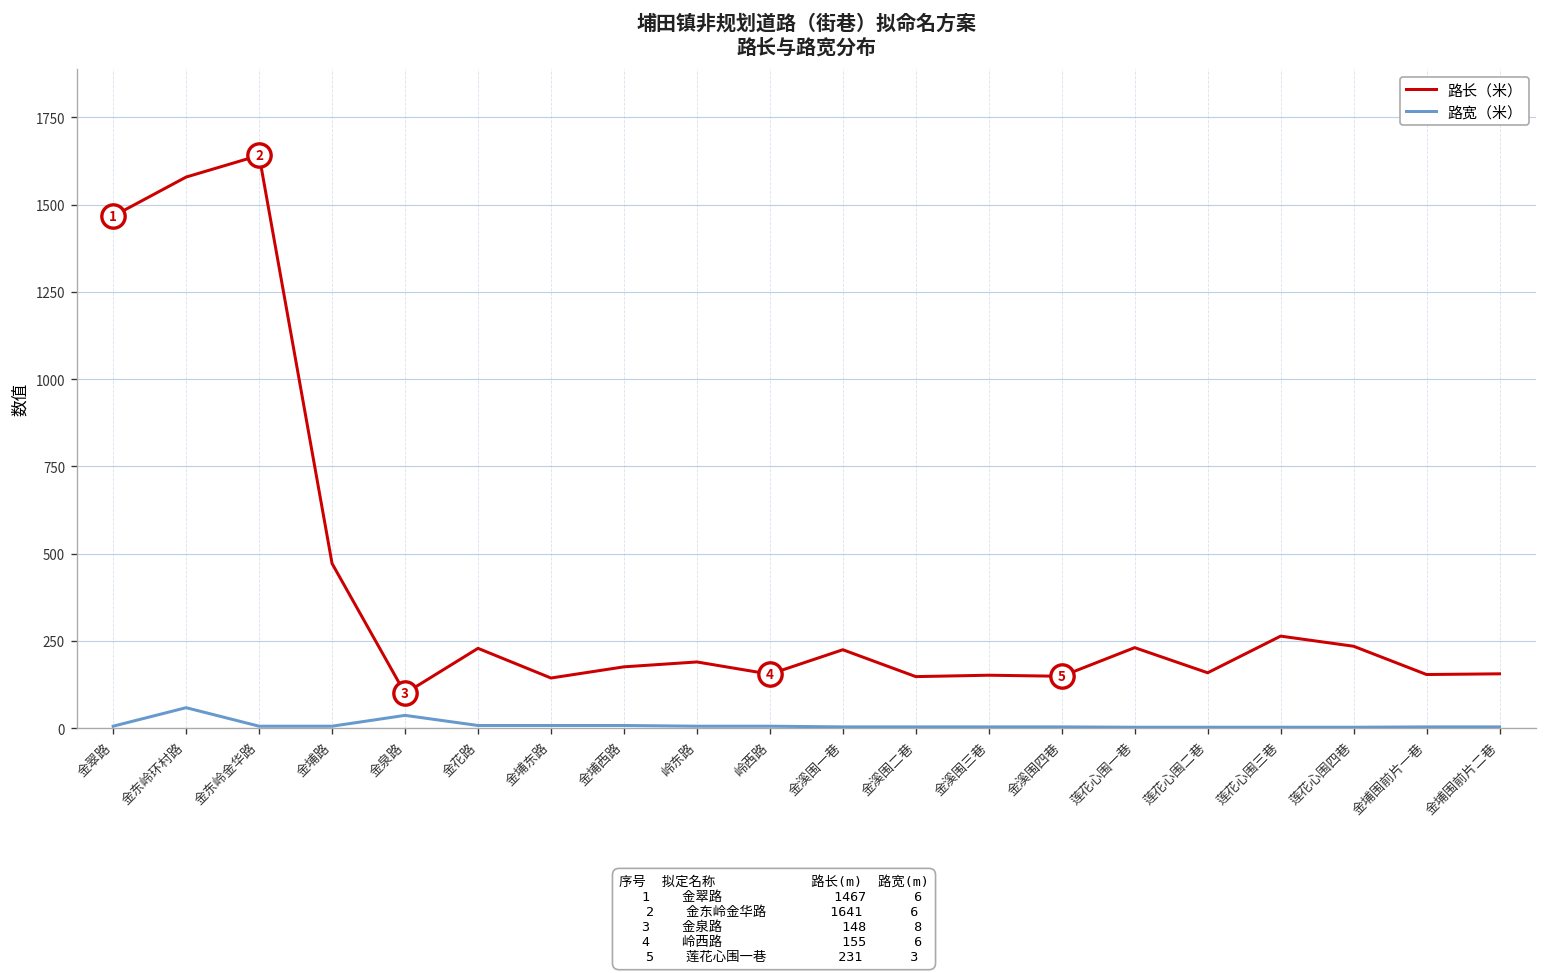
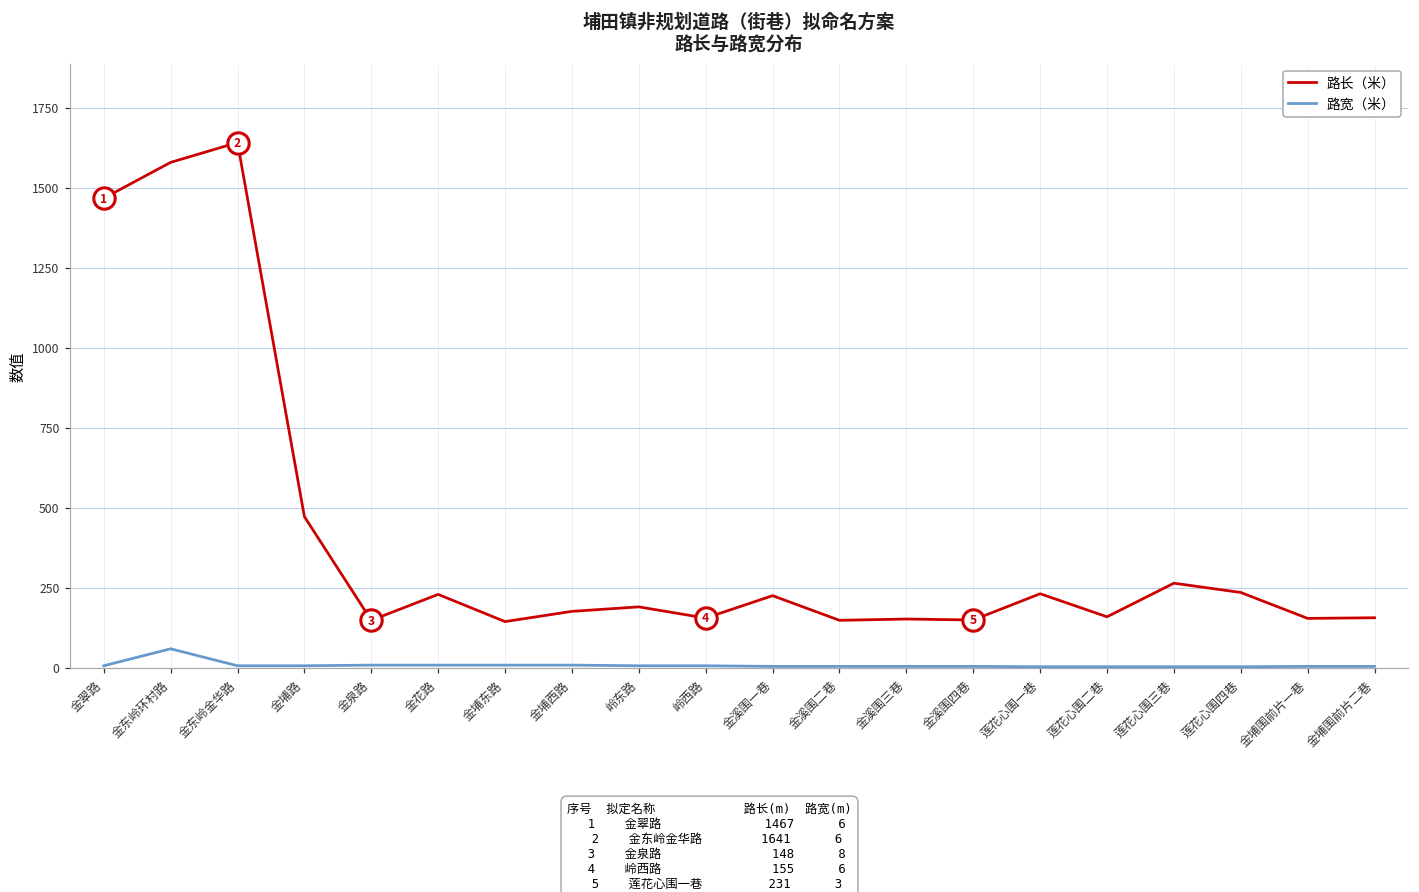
路长（米）, 金泉路: 100 -> 150
路宽（米）, 金泉路: 40 -> 10
